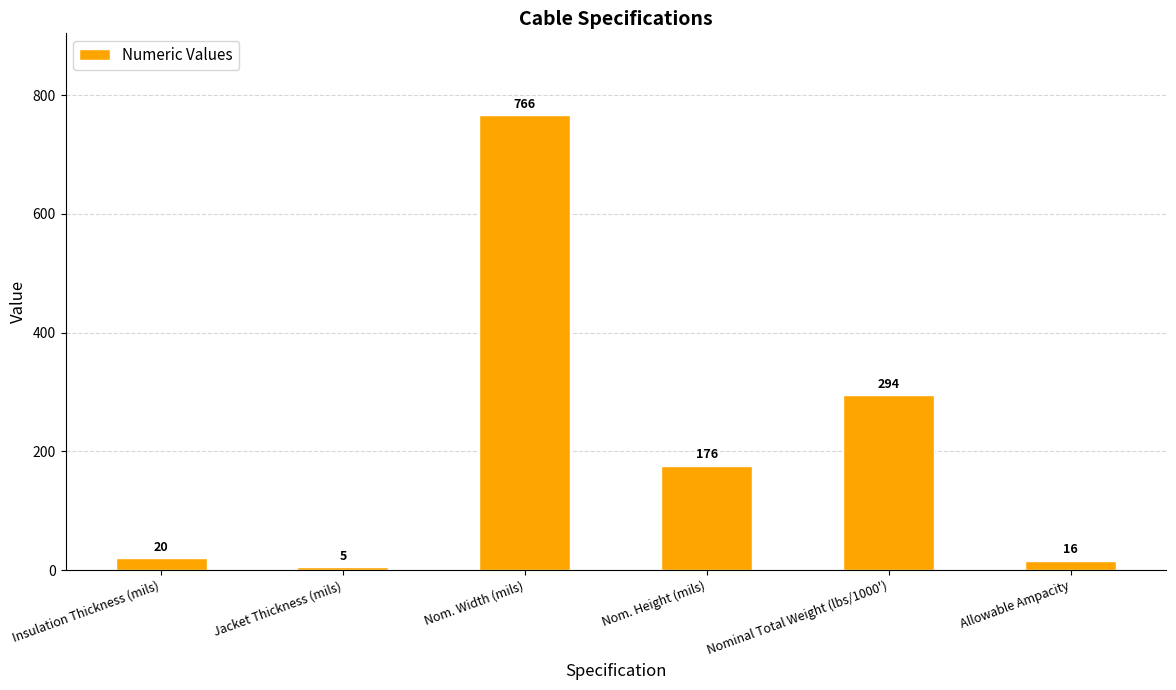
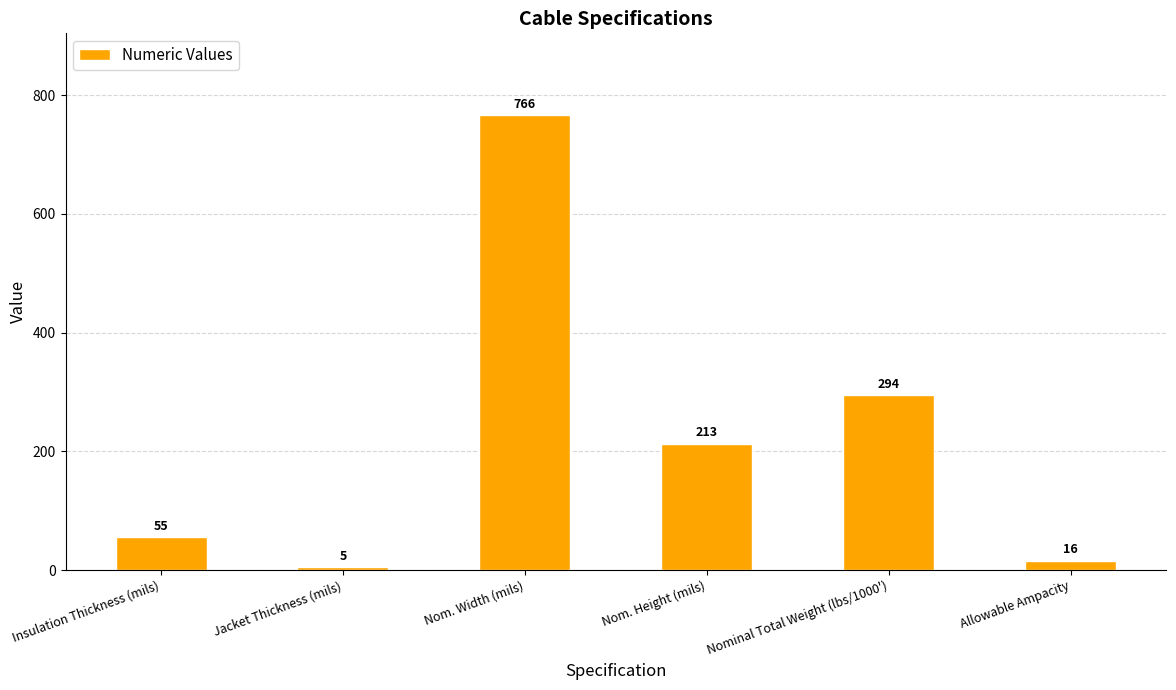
Insulation Thickness (mils): 20 -> 55
Nom. Height (mils): 176 -> 213
